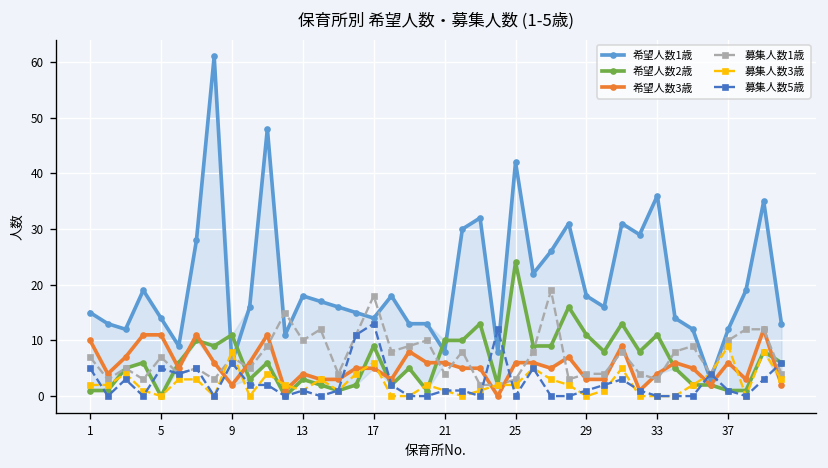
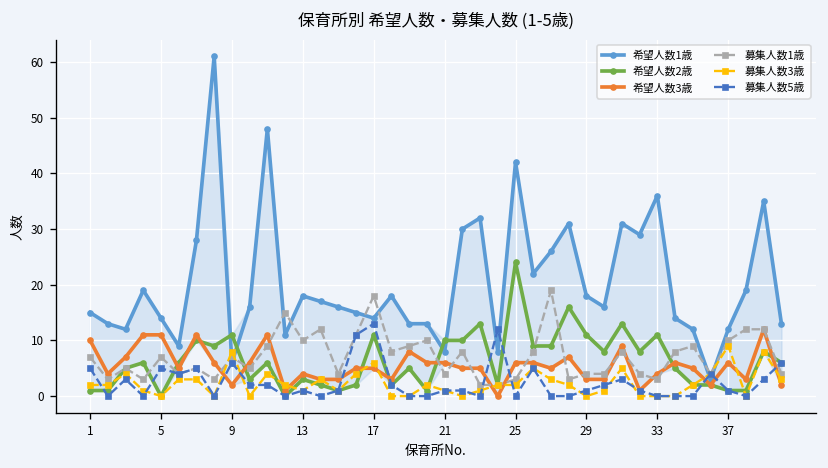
希望人数2歳, 17: 9 -> 11
